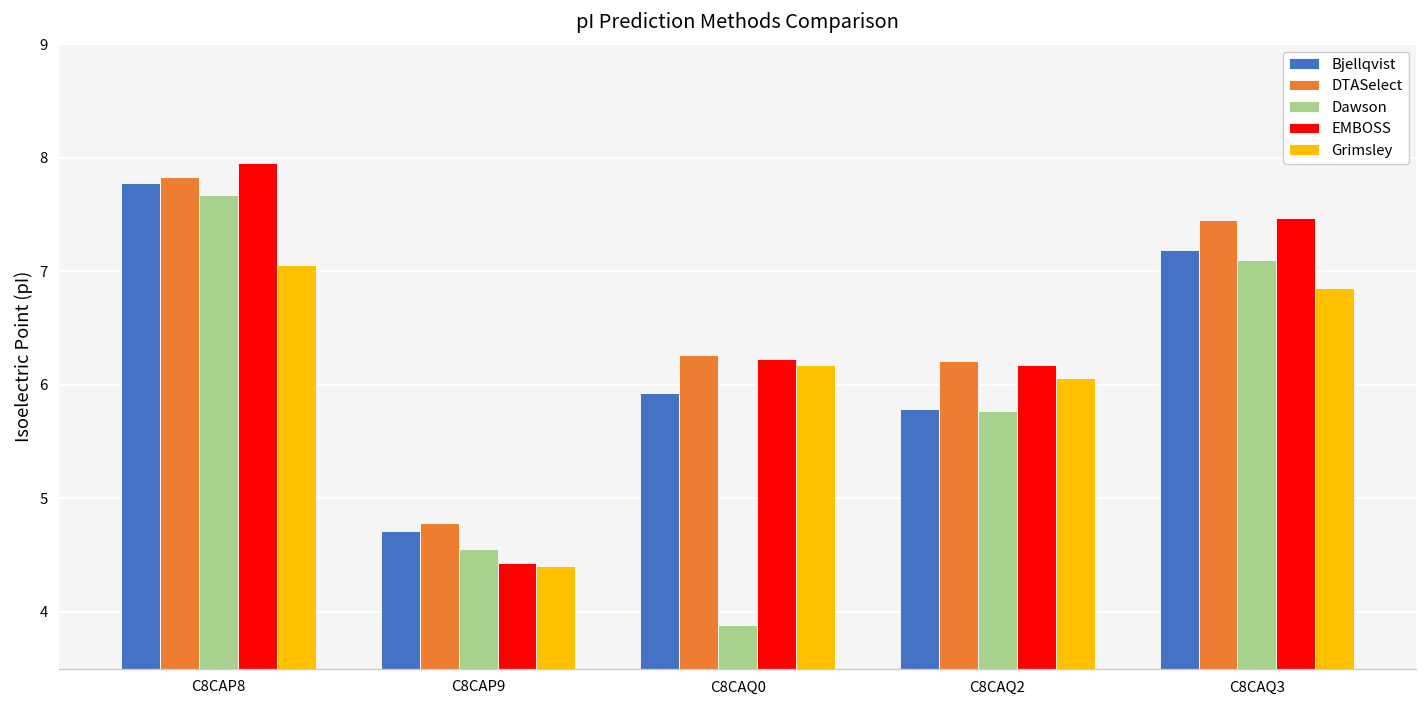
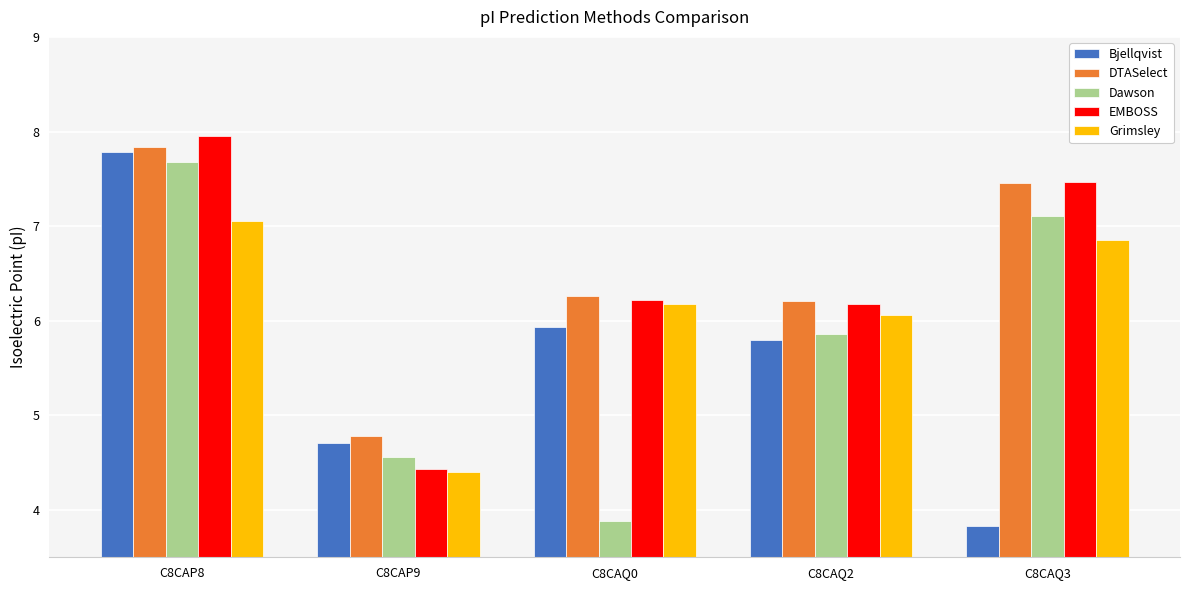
Dawson, C8CAQ2: 5.8 -> 5.9
Bjellqvist, C8CAQ3: 7.2 -> 3.8
